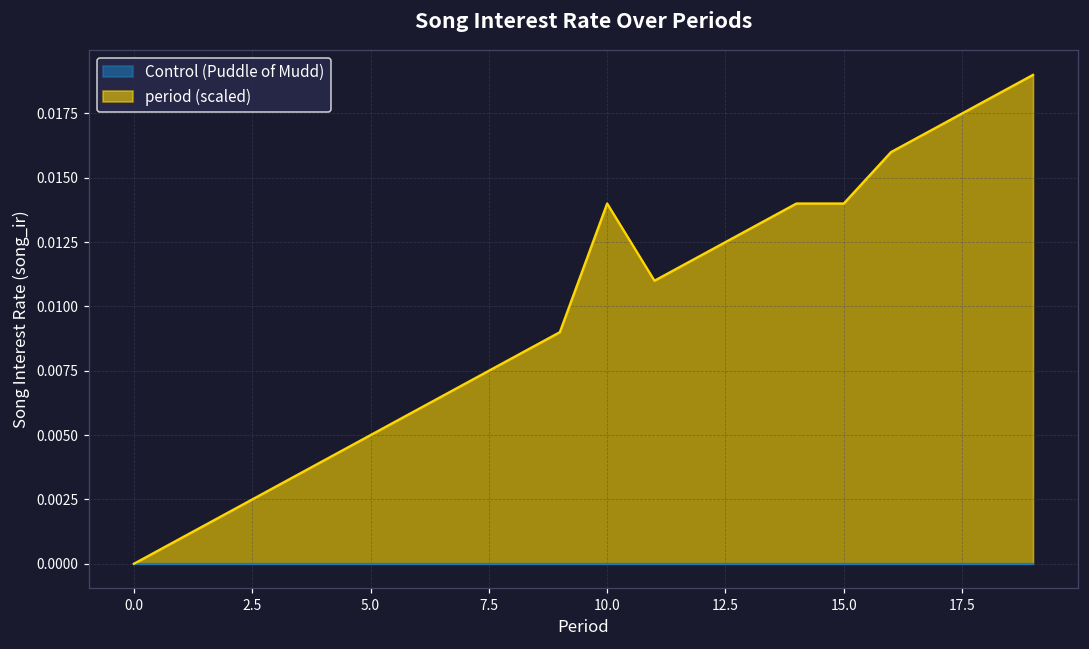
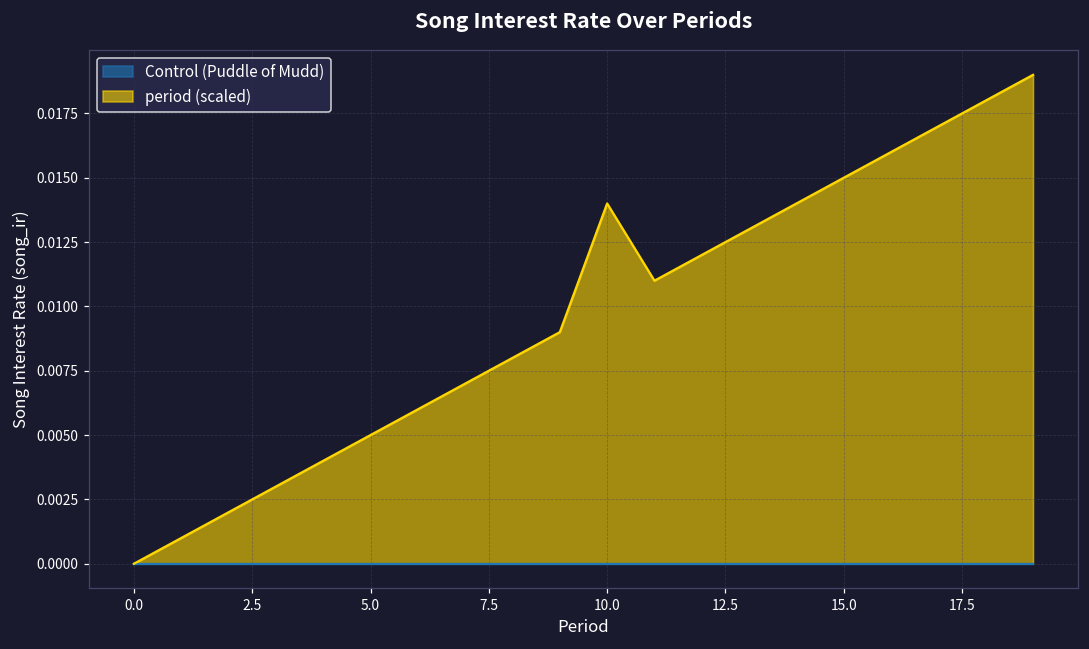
period (scaled), 15.0: 0.0140 -> 0.0150
